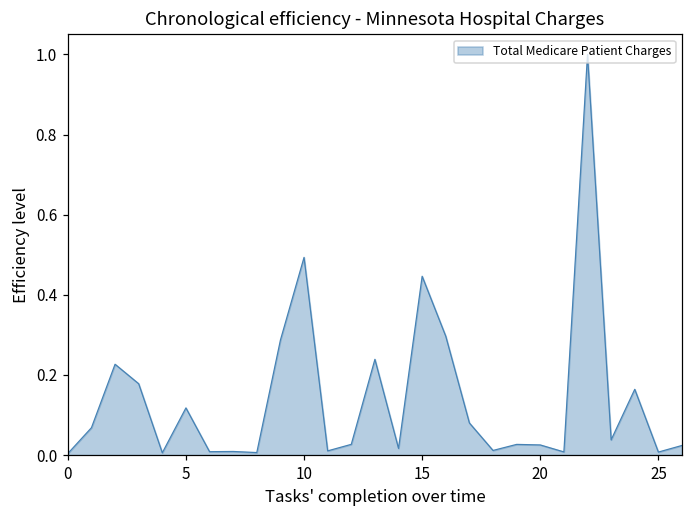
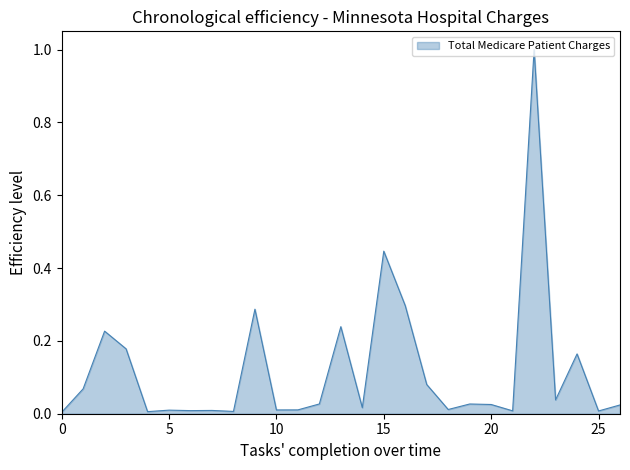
5: 0.12 -> 0.01
10: 0.49 -> 0.01
